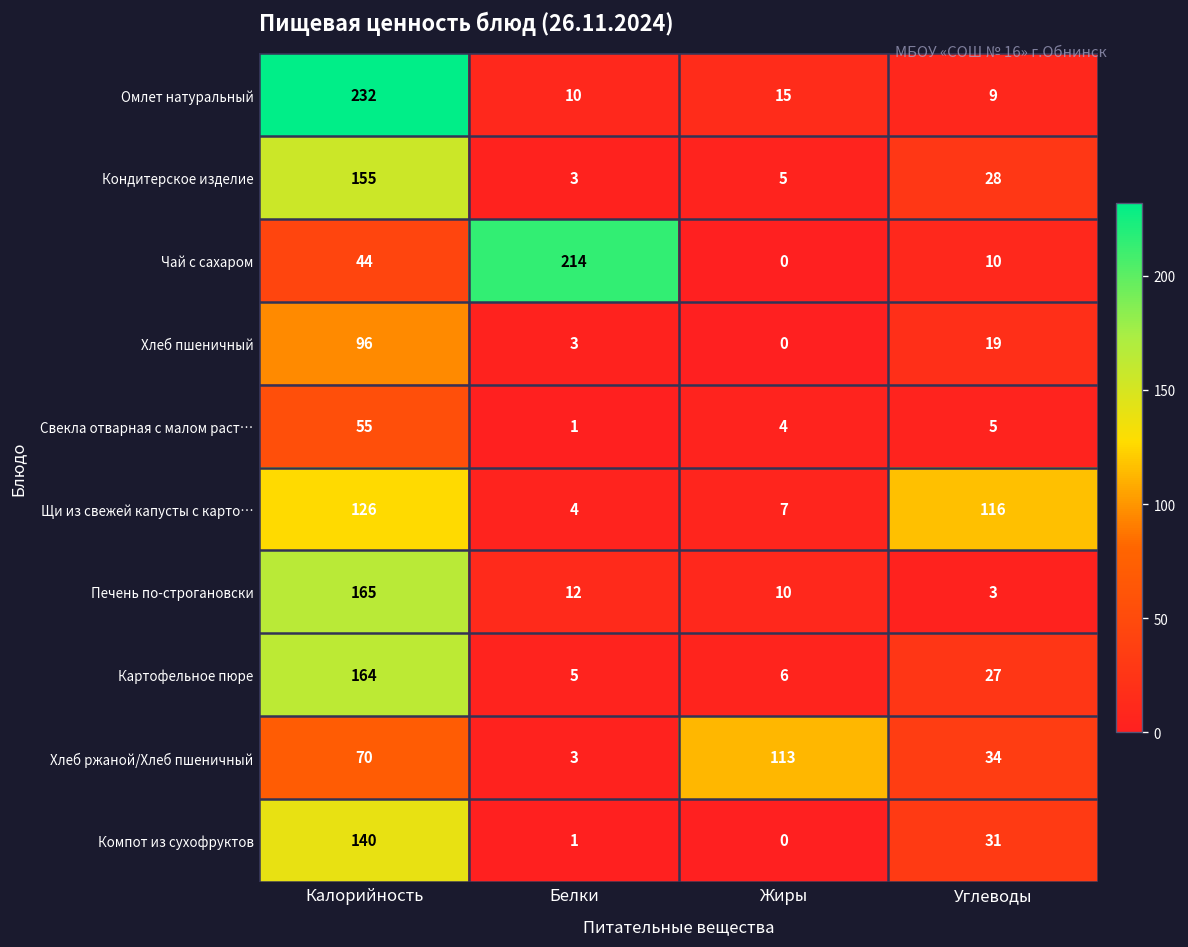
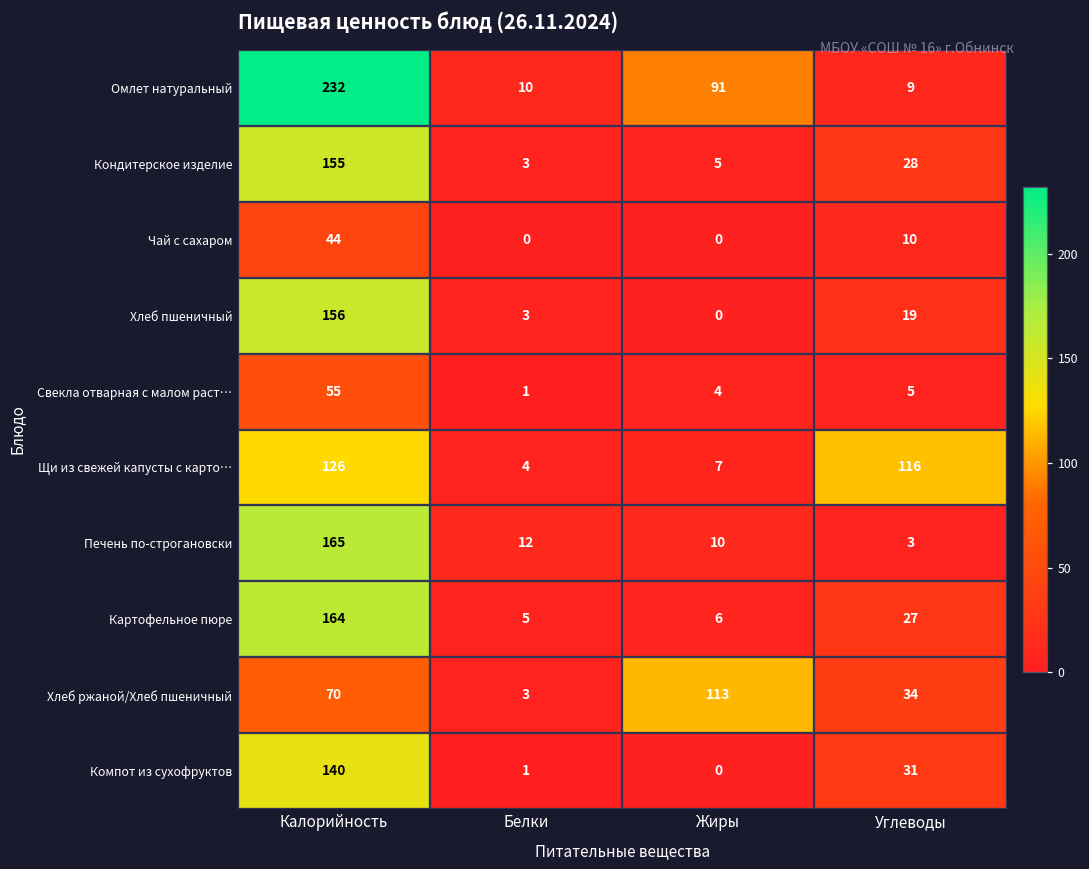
Омлет натуральный, Жиры: 15 -> 91
Чай с сахаром, Белки: 214 -> 0
Хлеб пшеничный, Калорийность: 96 -> 156
